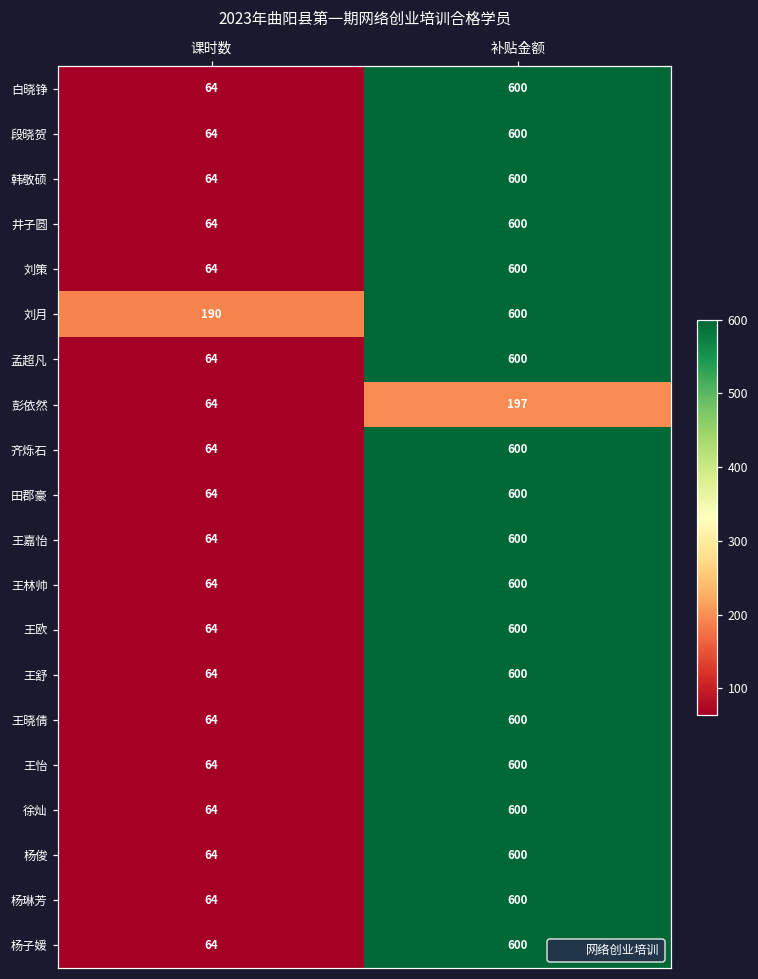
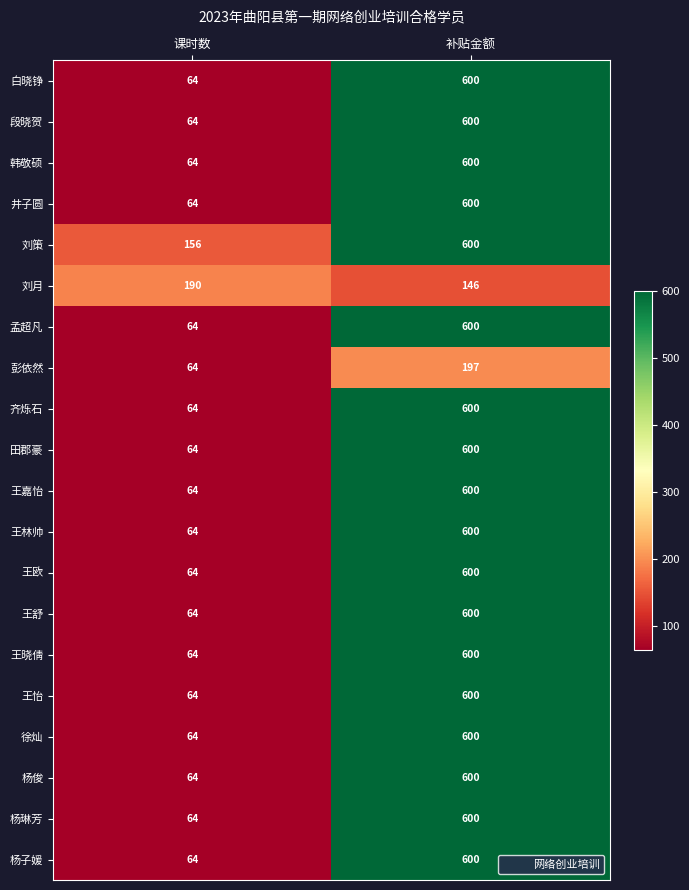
刘策, 课时数: 64 -> 156
刘月, 补贴金额: 600 -> 146
